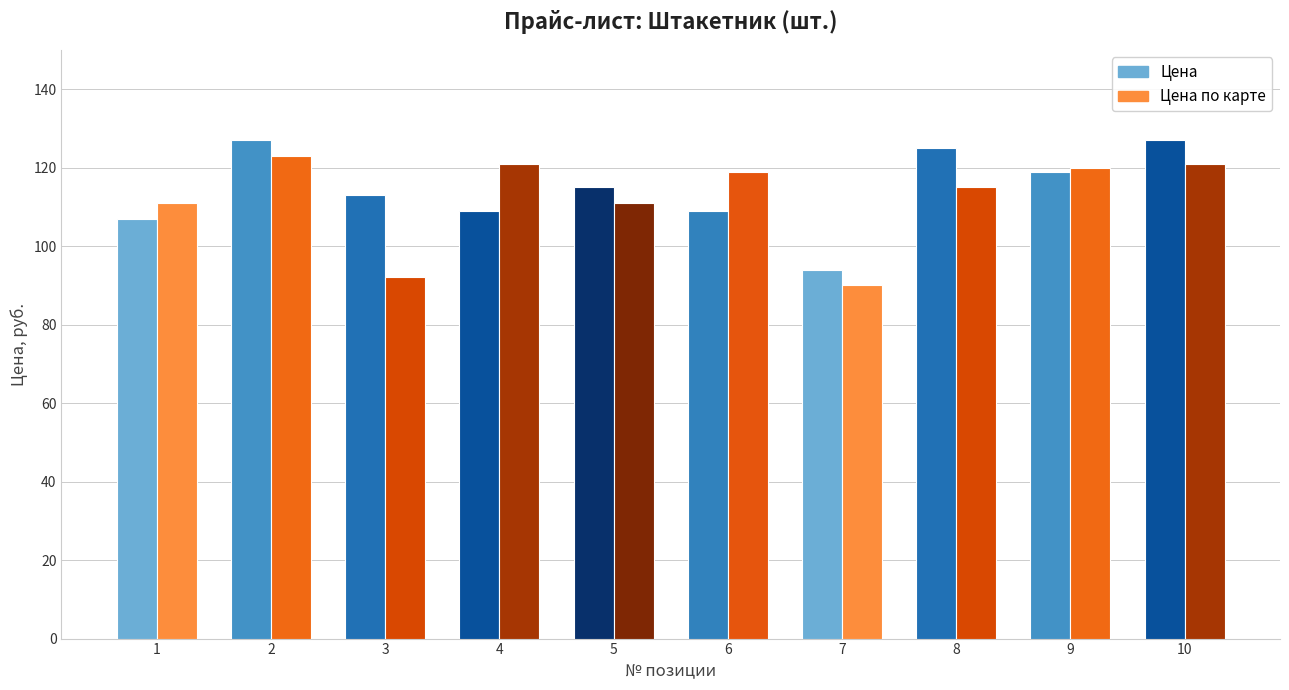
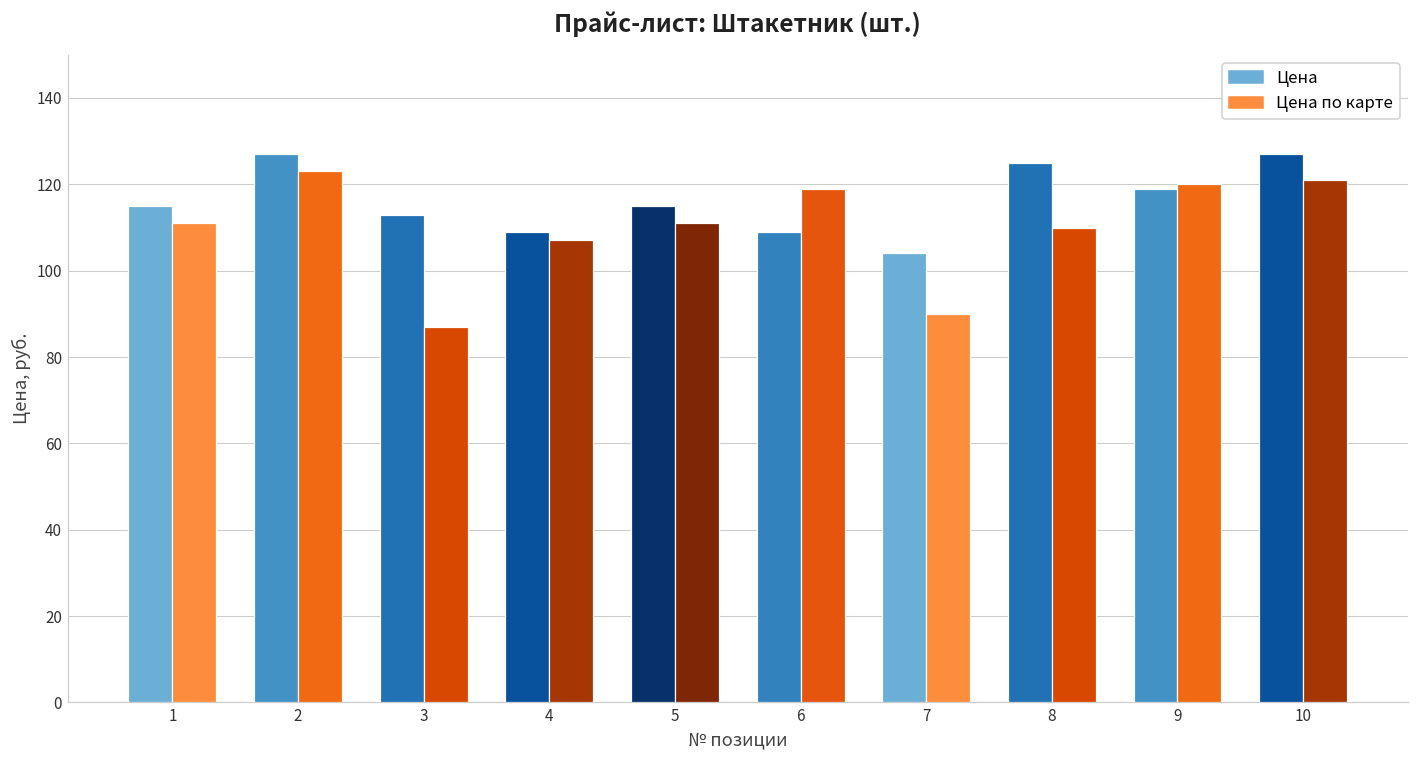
Цена, 1: 107 -> 115
Цена по карте, 3: 92 -> 87
Цена по карте, 4: 121 -> 107
Цена, 7: 94 -> 104
Цена по карте, 8: 115 -> 110
